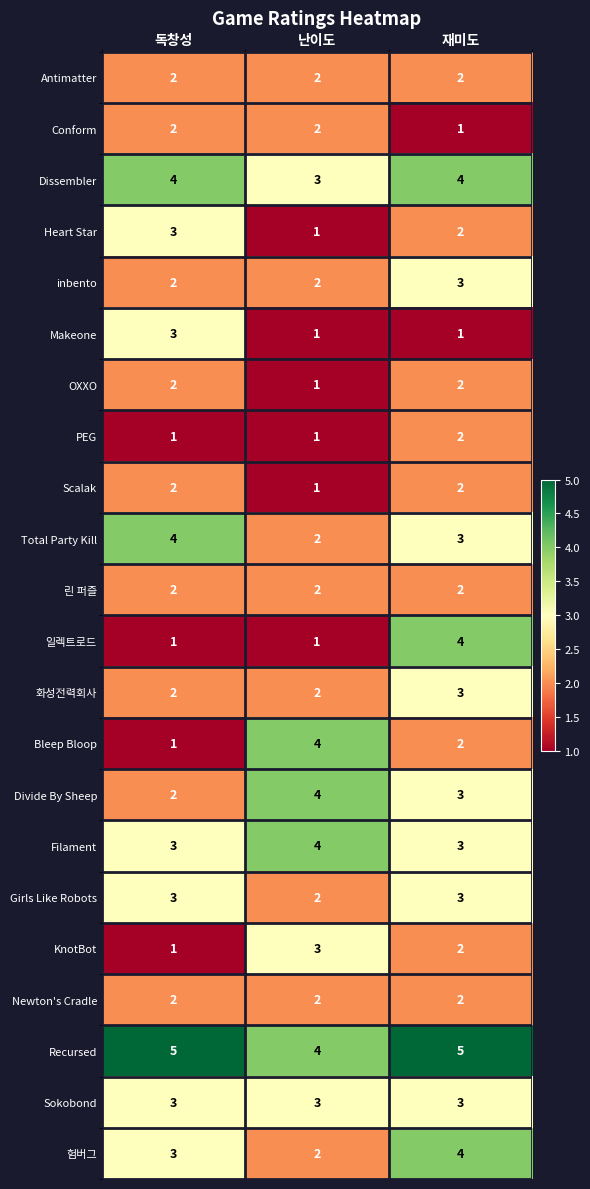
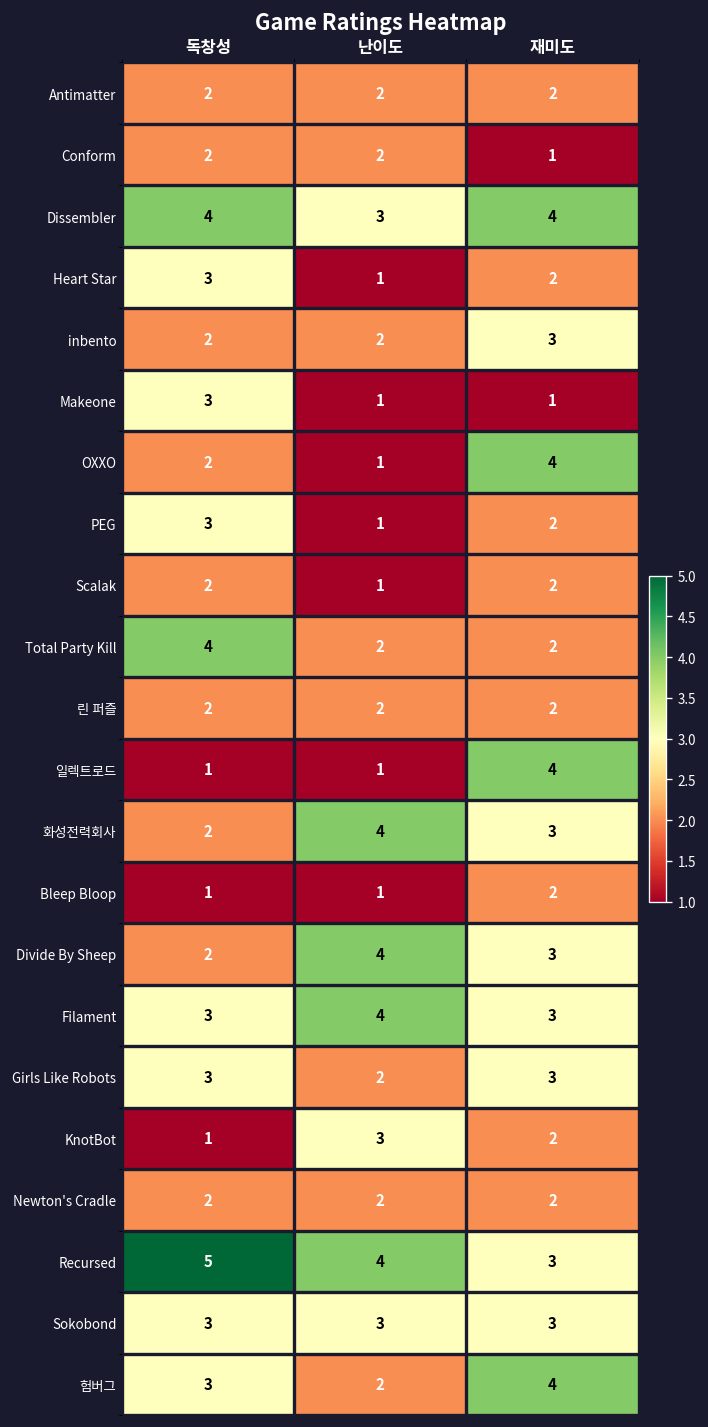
OXXO, 재미도: 2 -> 4
PEG, 독창성: 1 -> 3
Total Party Kill, 재미도: 3 -> 2
화성전력회사, 난이도: 2 -> 4
Bleep Bloop, 난이도: 4 -> 1
Recursed, 재미도: 5 -> 3
